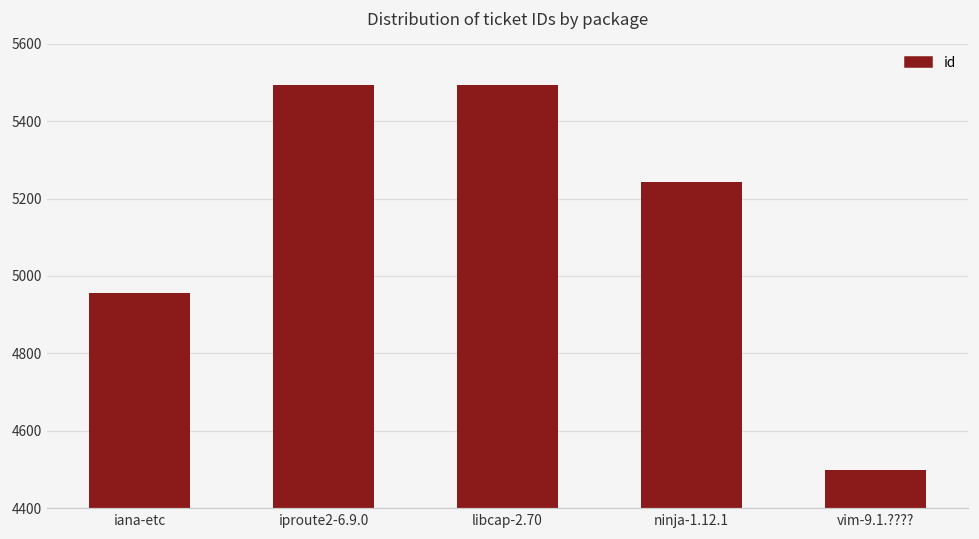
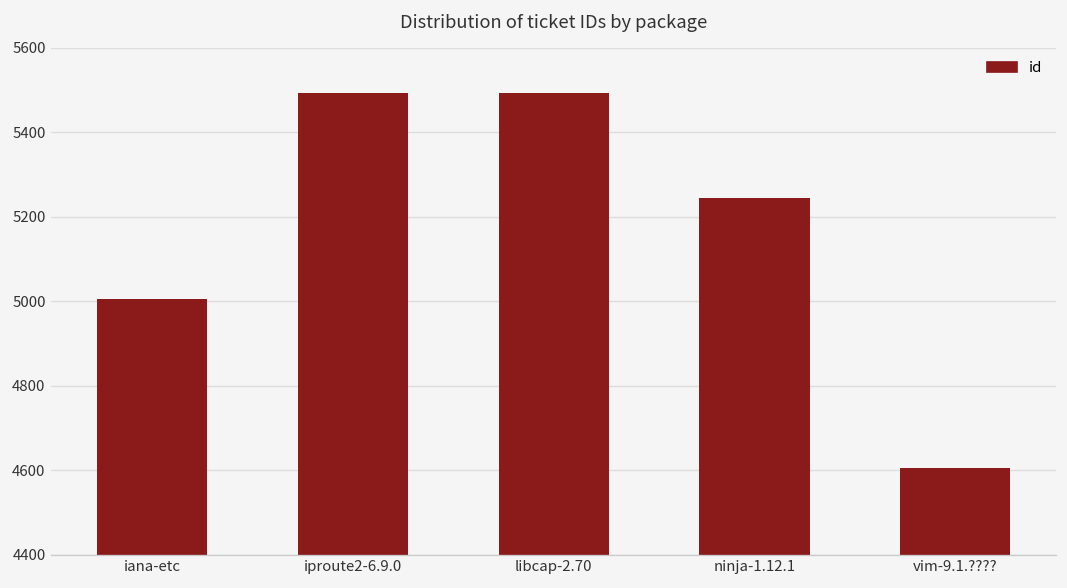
iana-etc: 4960 -> 5010
vim-9.1.????: 4500 -> 4610
